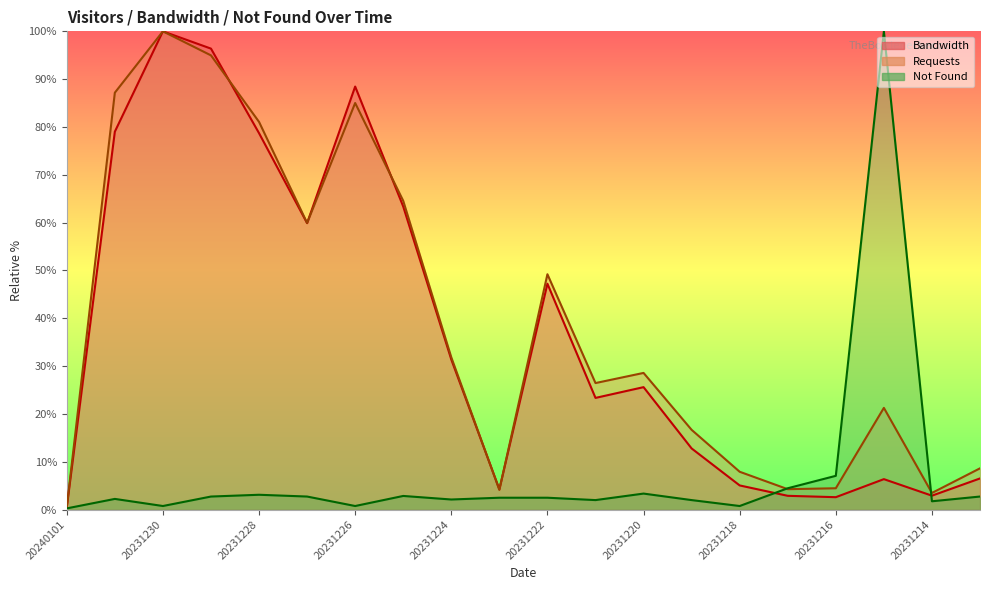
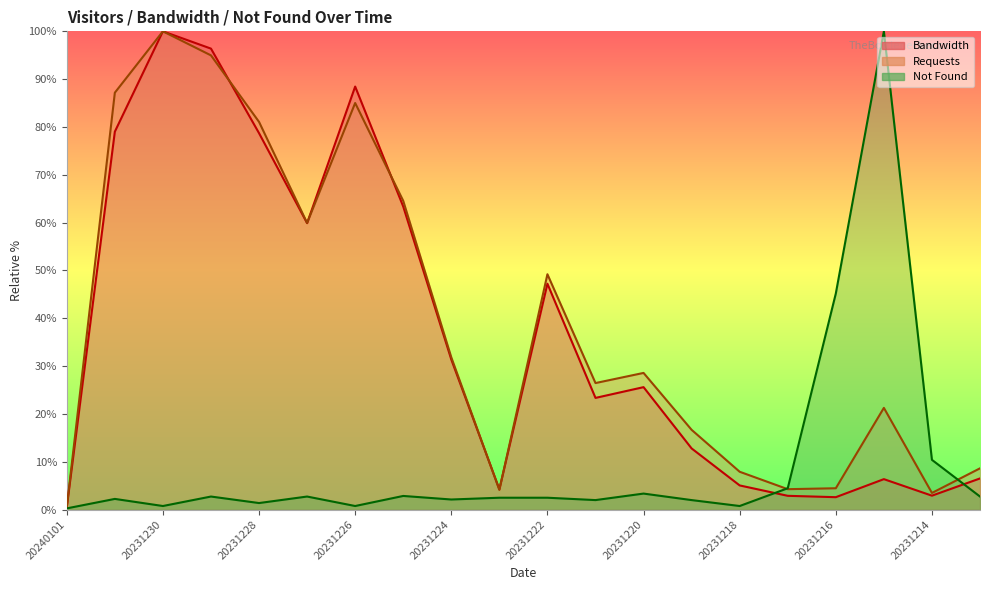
Not Found, 20231228: 3% -> 1%
Not Found, 20231216: 7% -> 45%
Not Found, 20231214: 2% -> 10%
